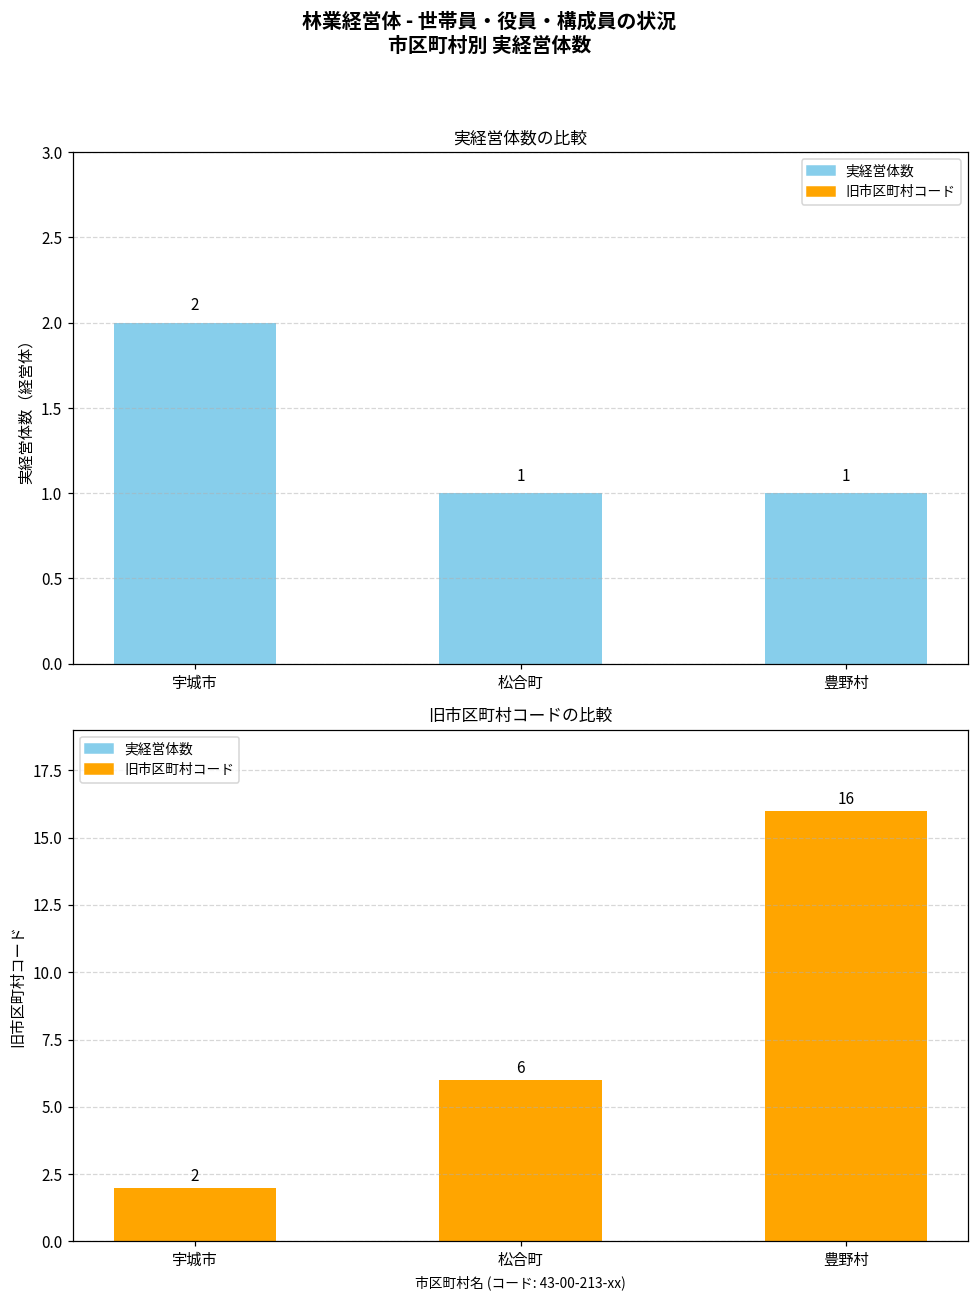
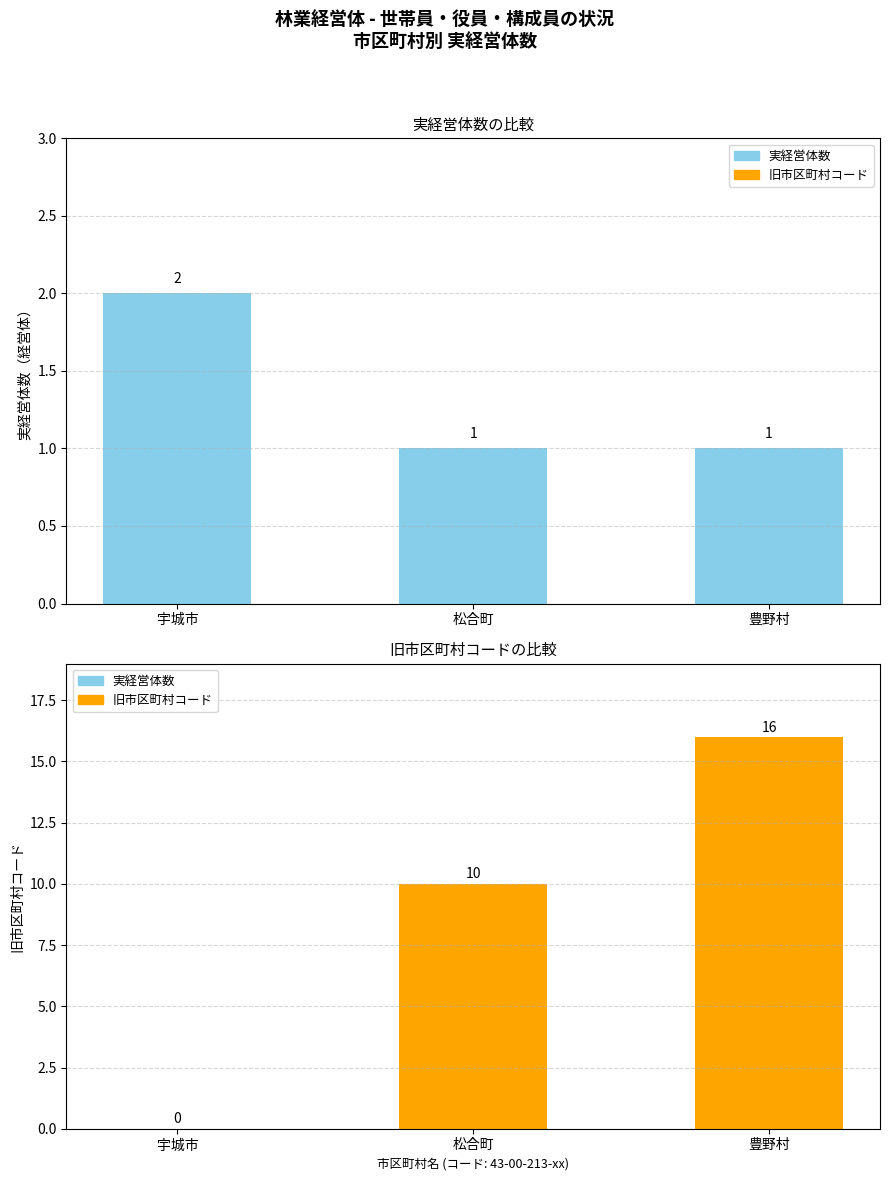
旧市区町村コードの比較, 宇城市: 2 -> 0
旧市区町村コードの比較, 松合町: 6 -> 10
